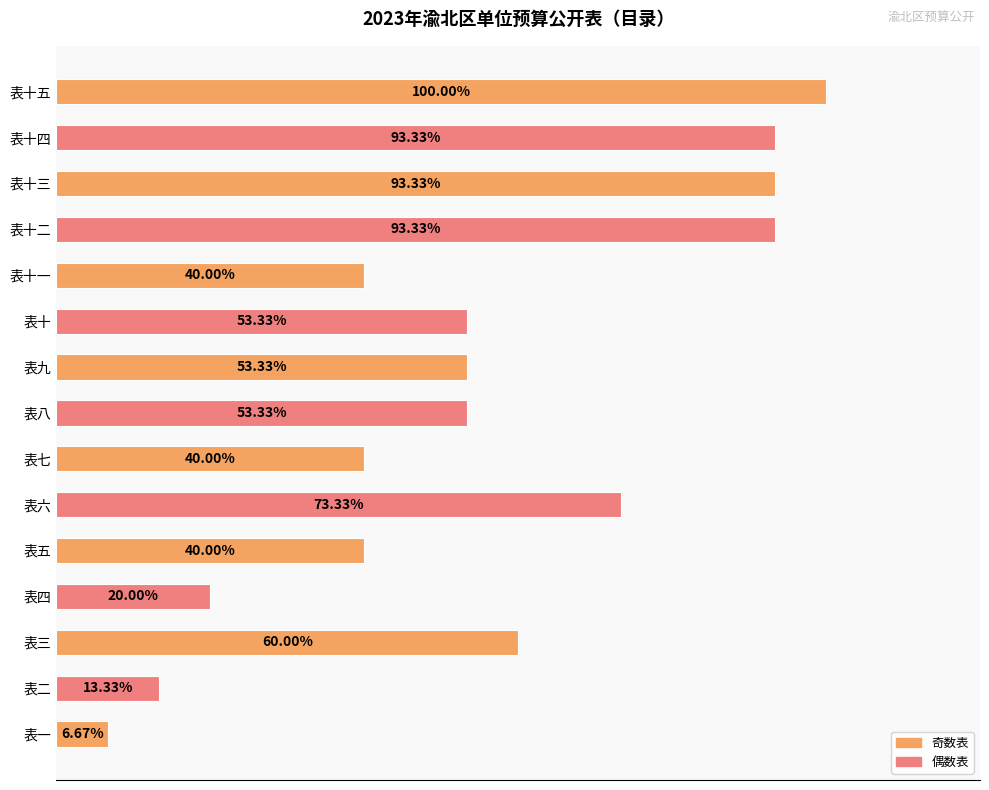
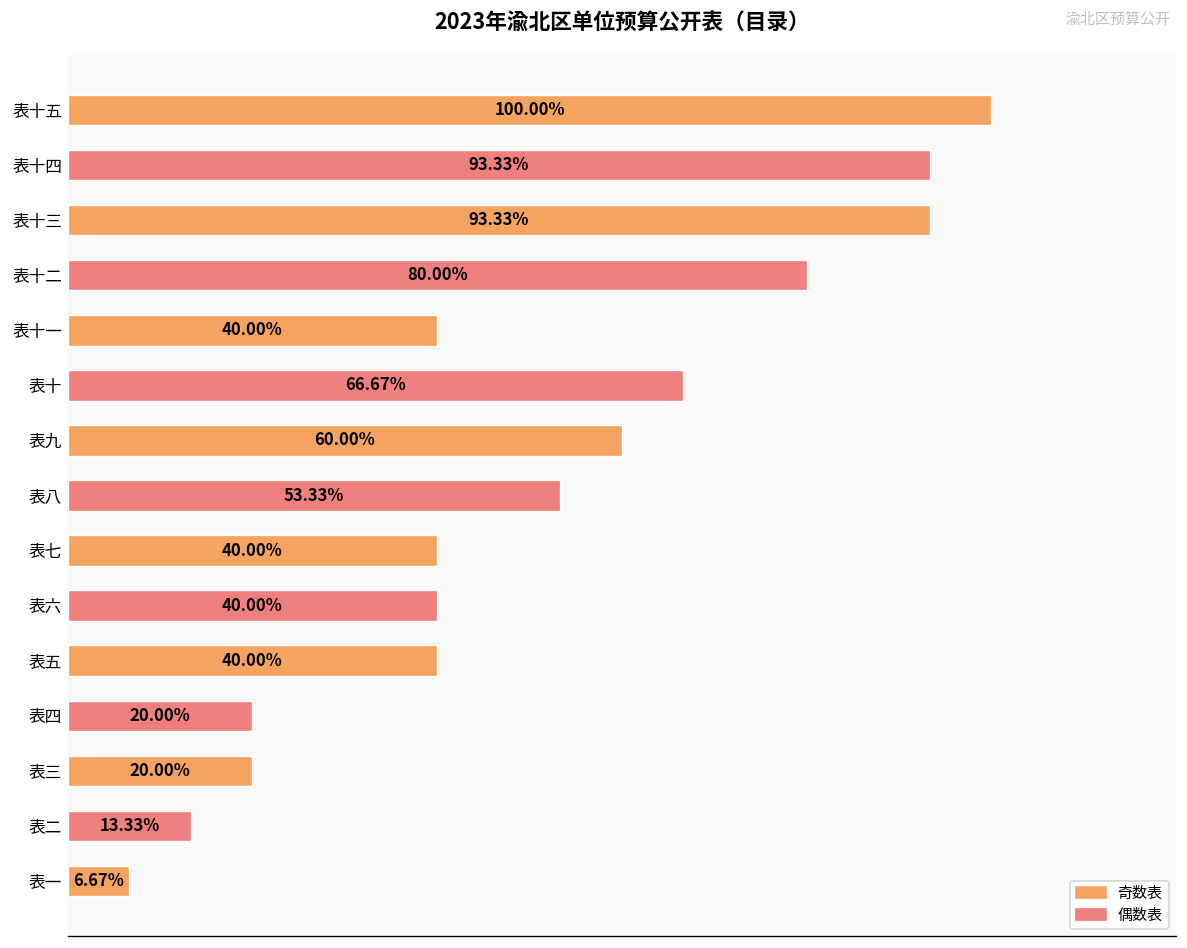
表十二: 93.33% -> 80.00%
表十: 53.33% -> 66.67%
表九: 53.33% -> 60.00%
表六: 73.33% -> 40.00%
表三: 60.00% -> 20.00%
